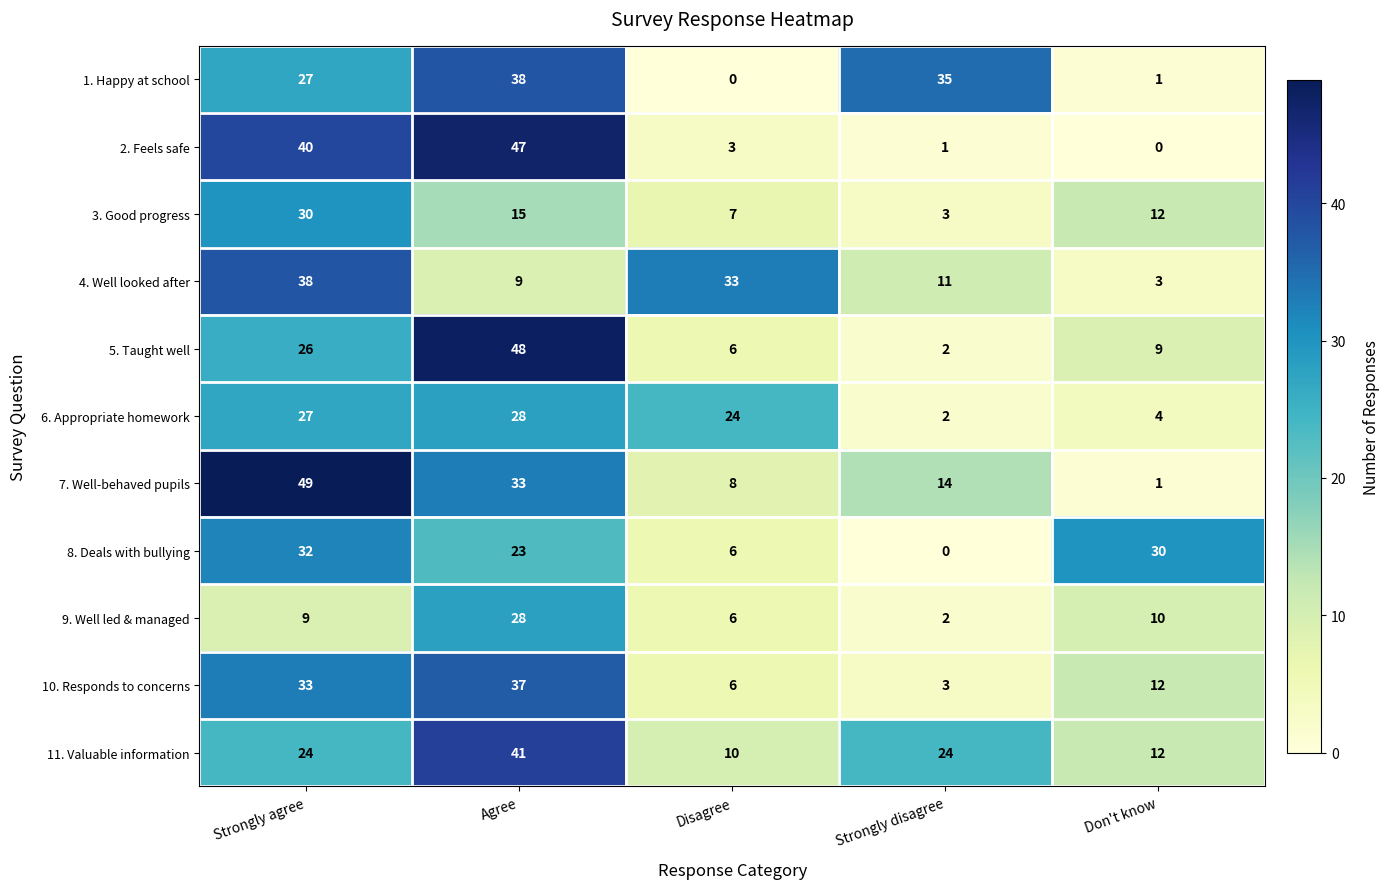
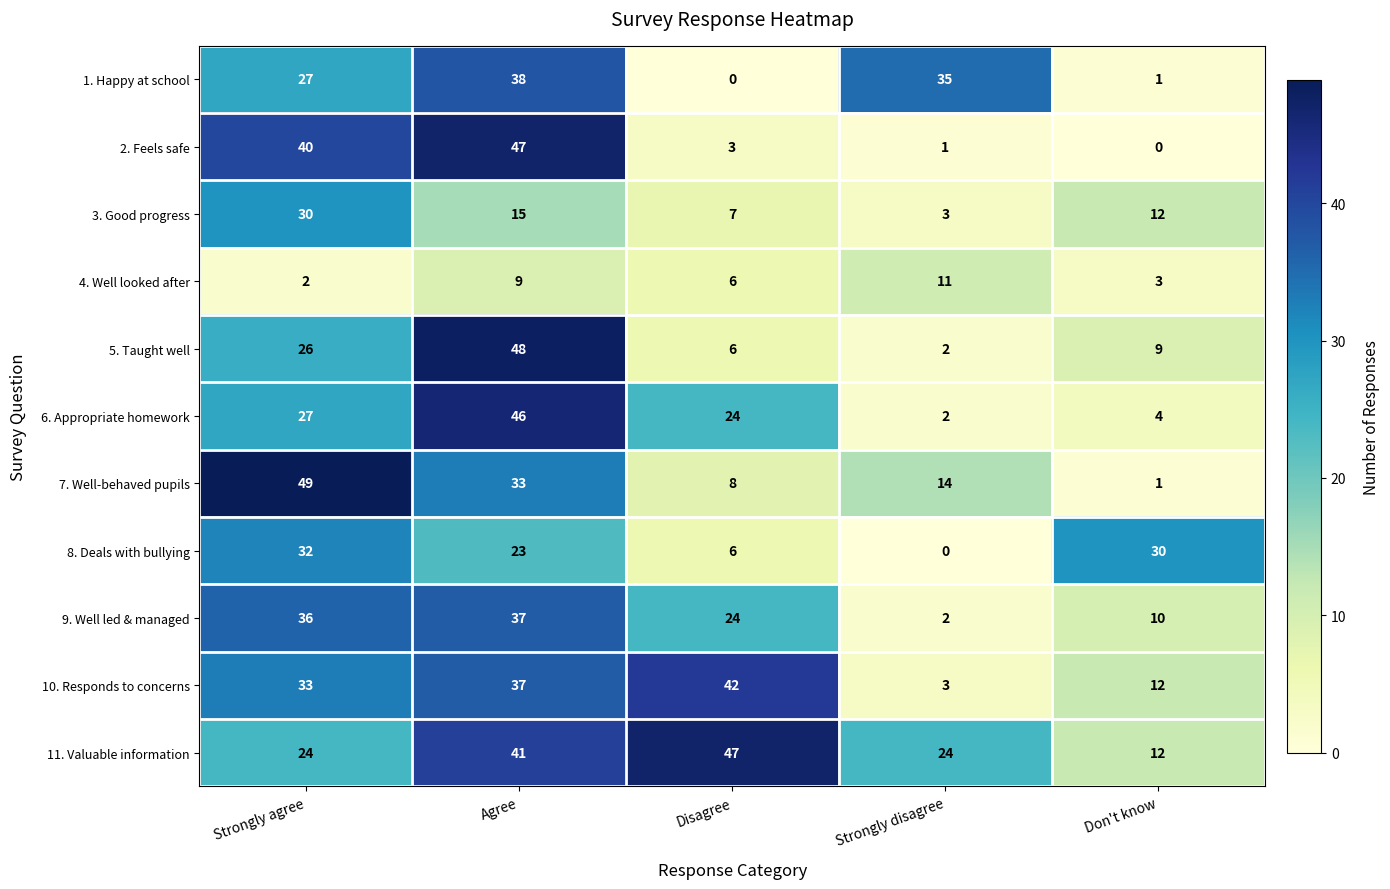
4. Well looked after, Strongly agree: 38 -> 2
4. Well looked after, Disagree: 33 -> 6
6. Appropriate homework, Agree: 28 -> 46
9. Well led & managed, Strongly agree: 9 -> 36
9. Well led & managed, Agree: 28 -> 37
9. Well led & managed, Disagree: 6 -> 24
10. Responds to concerns, Disagree: 6 -> 42
11. Valuable information, Disagree: 10 -> 47
